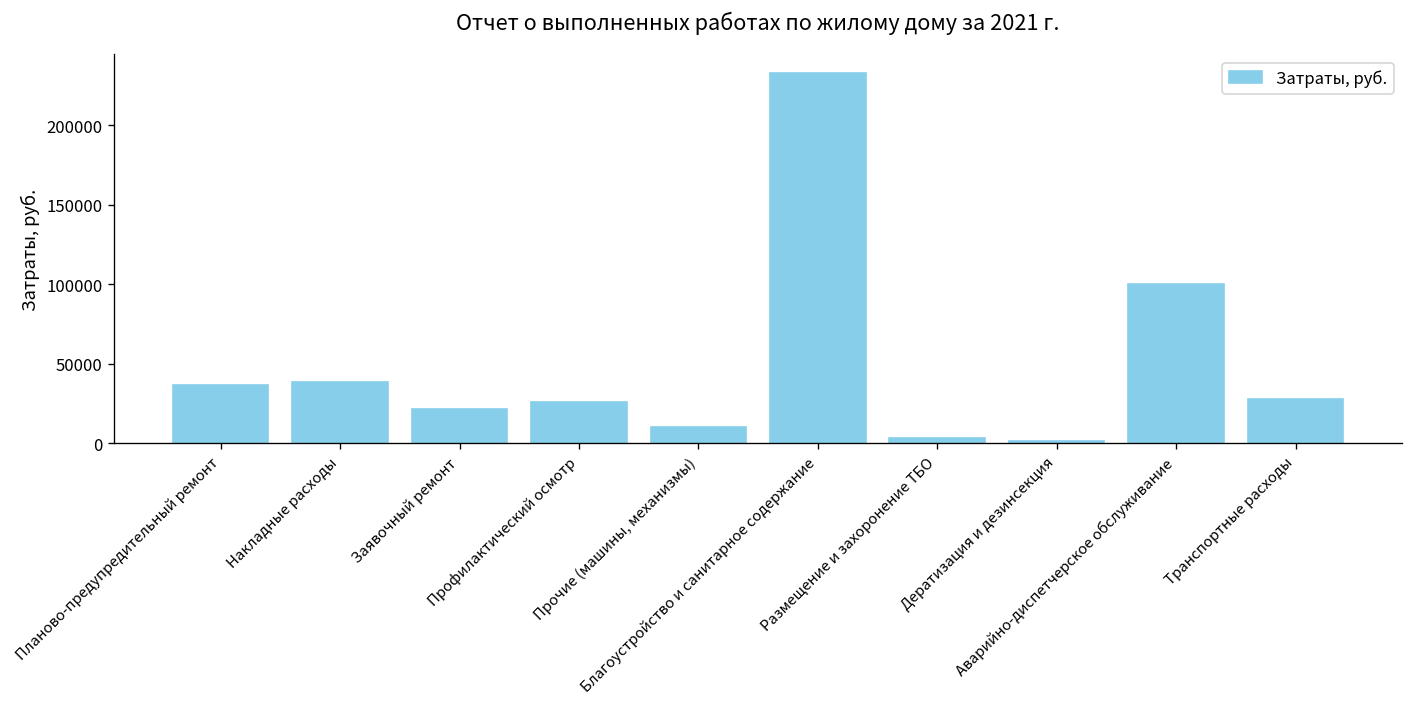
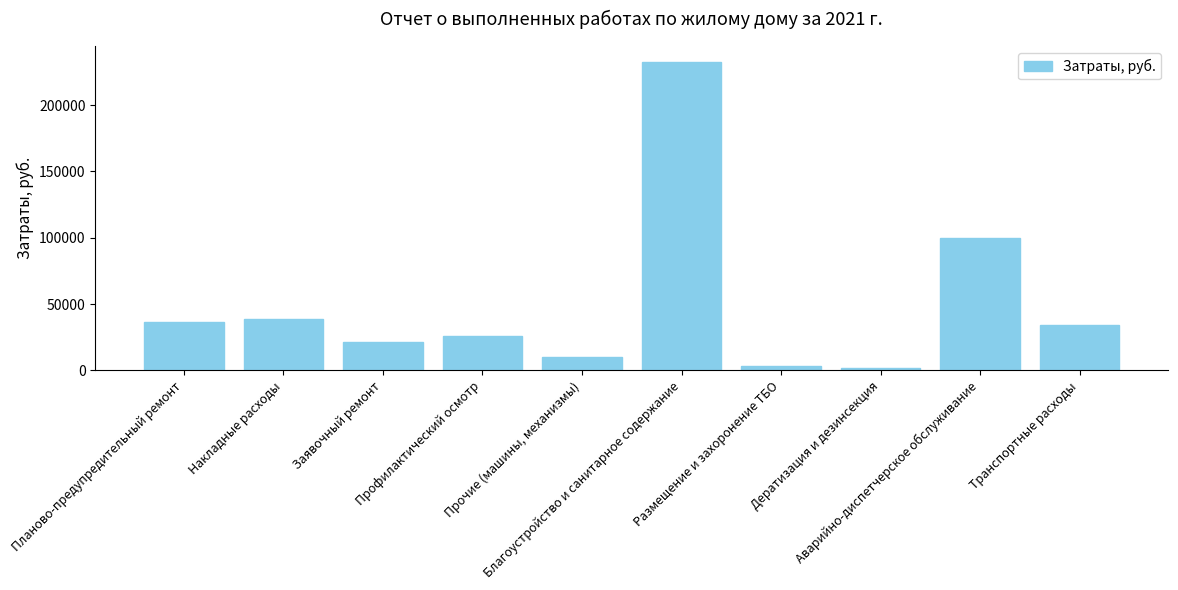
Транспортные расходы: 28000 -> 34000
